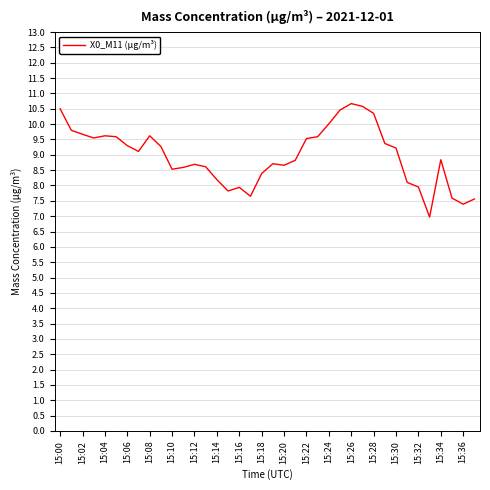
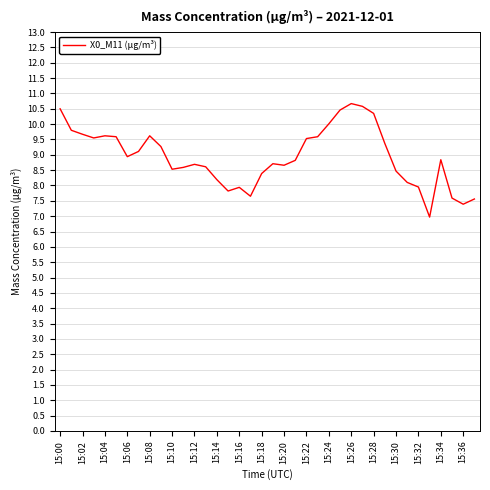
15:06: 9.3 -> 8.9
15:30: 9.2 -> 8.5
